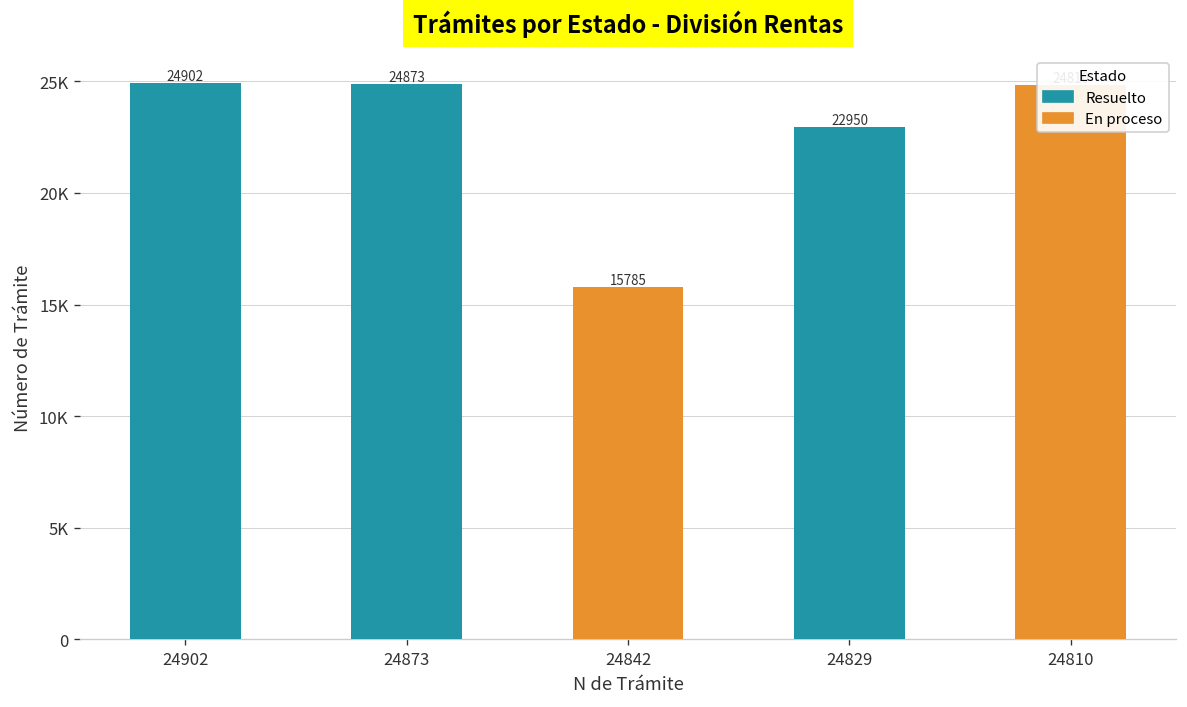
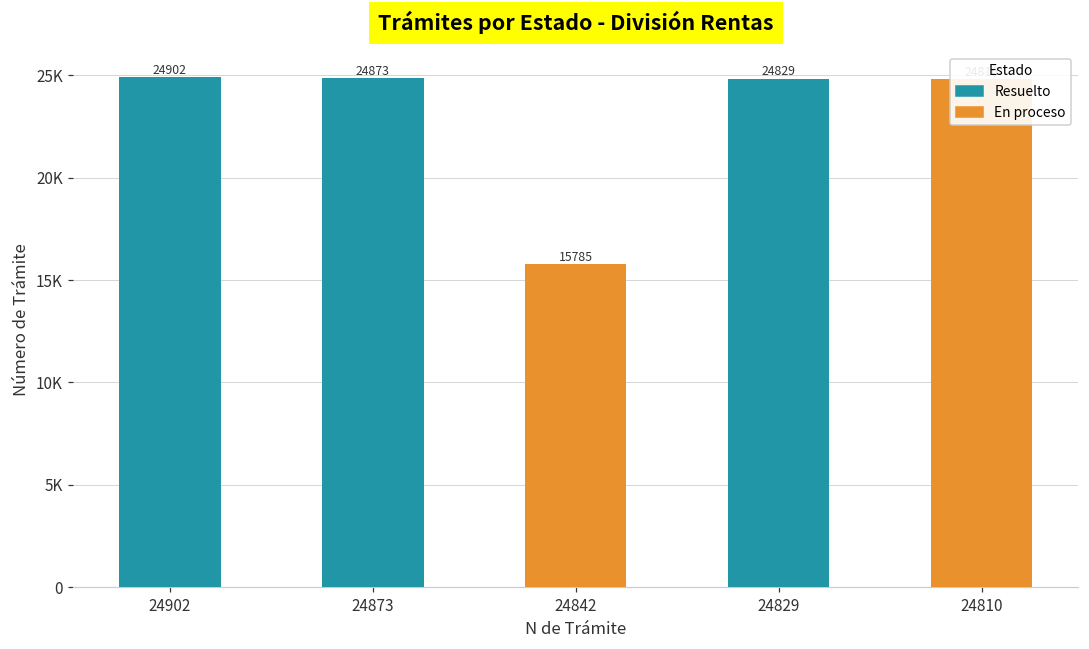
Resuelto, 24829: 22950 -> 24829
